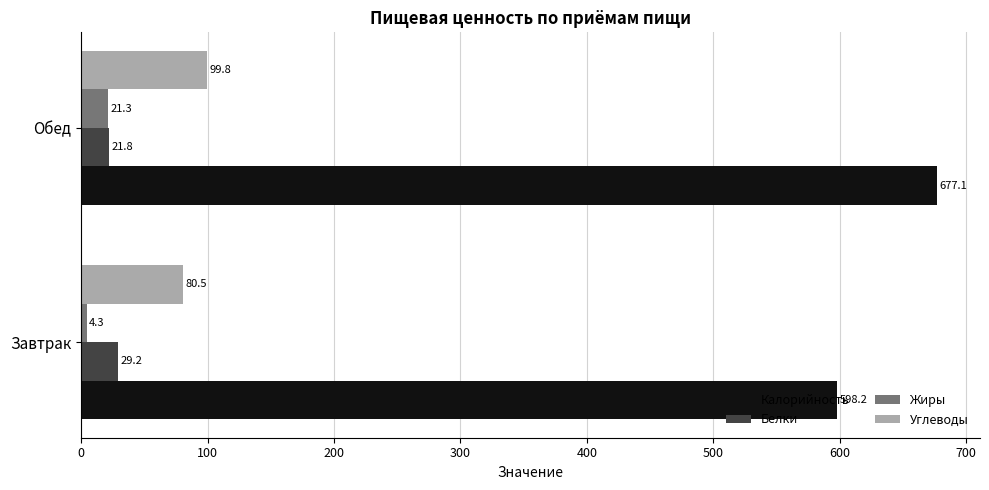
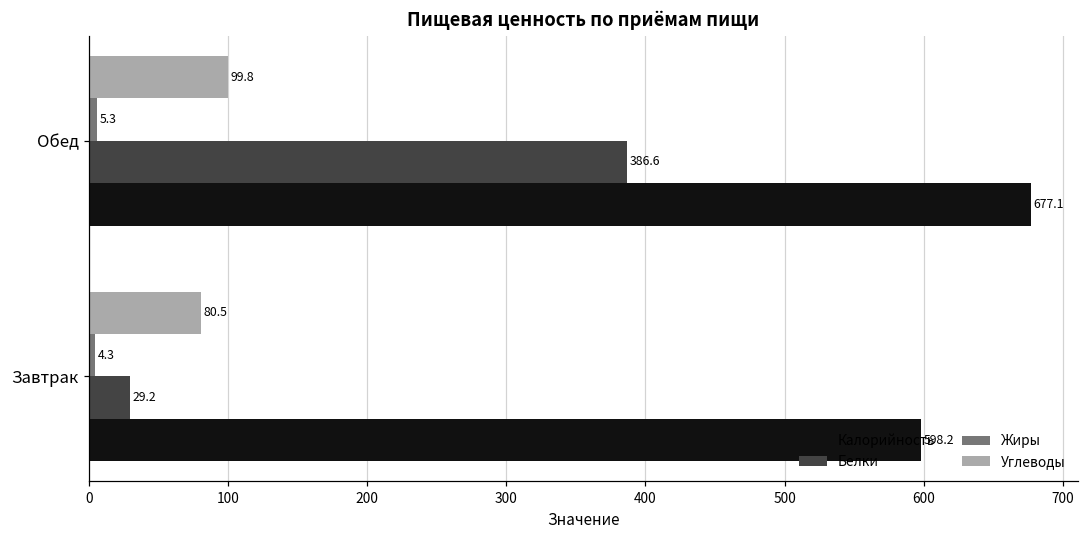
Жиры, Обед: 21.3 -> 5.3
Белки, Обед: 21.8 -> 386.6
